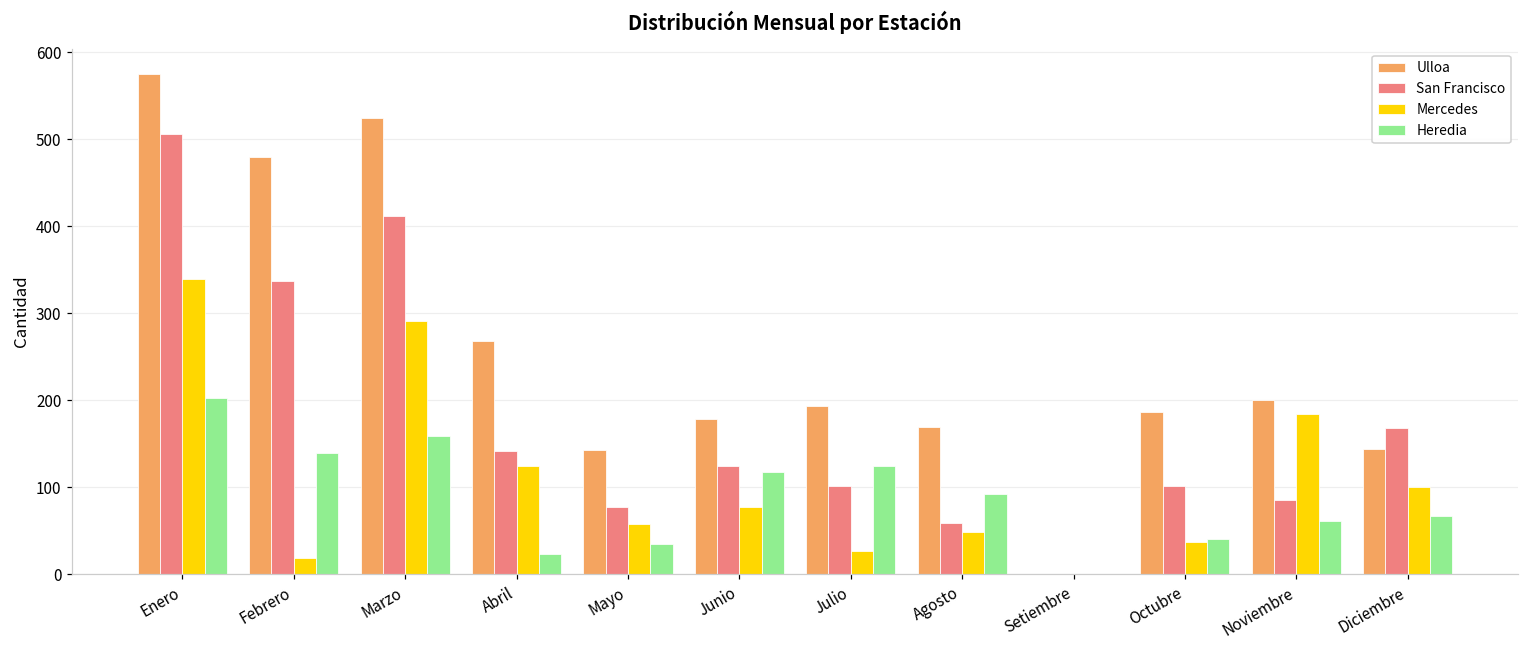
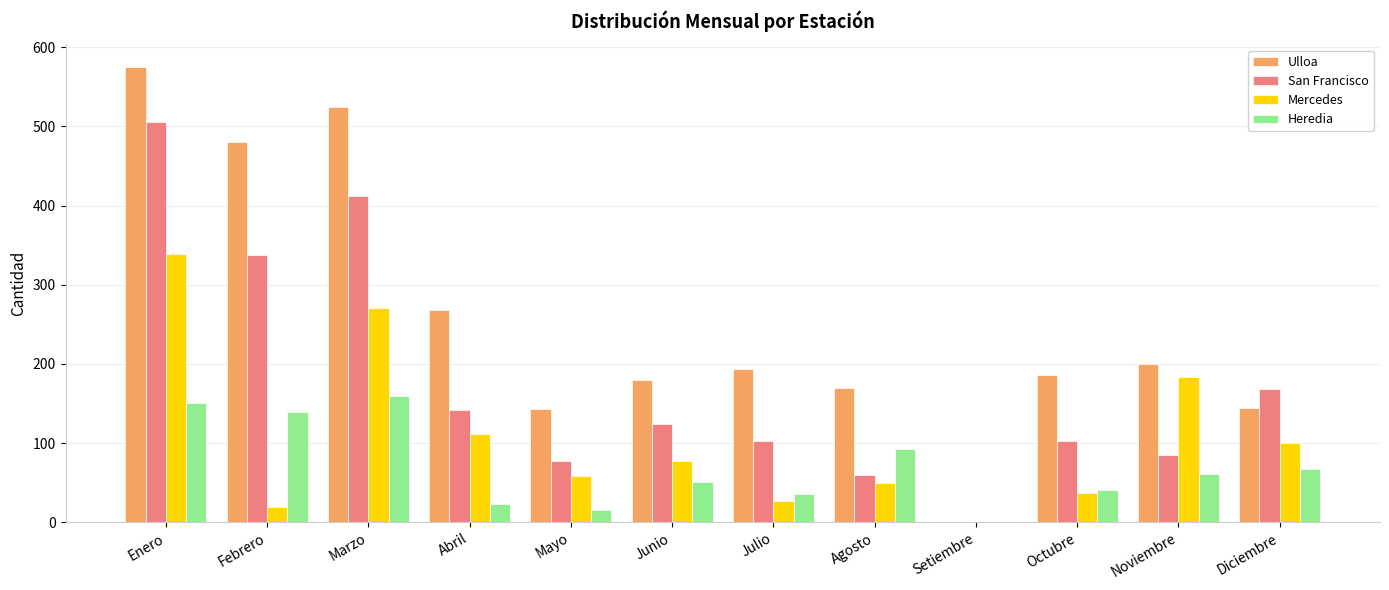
Heredia, Enero: 200 -> 150
Mercedes, Marzo: 290 -> 270
Mercedes, Abril: 120 -> 110
Heredia, Mayo: 40 -> 20
Heredia, Junio: 120 -> 50
Heredia, Julio: 130 -> 40
